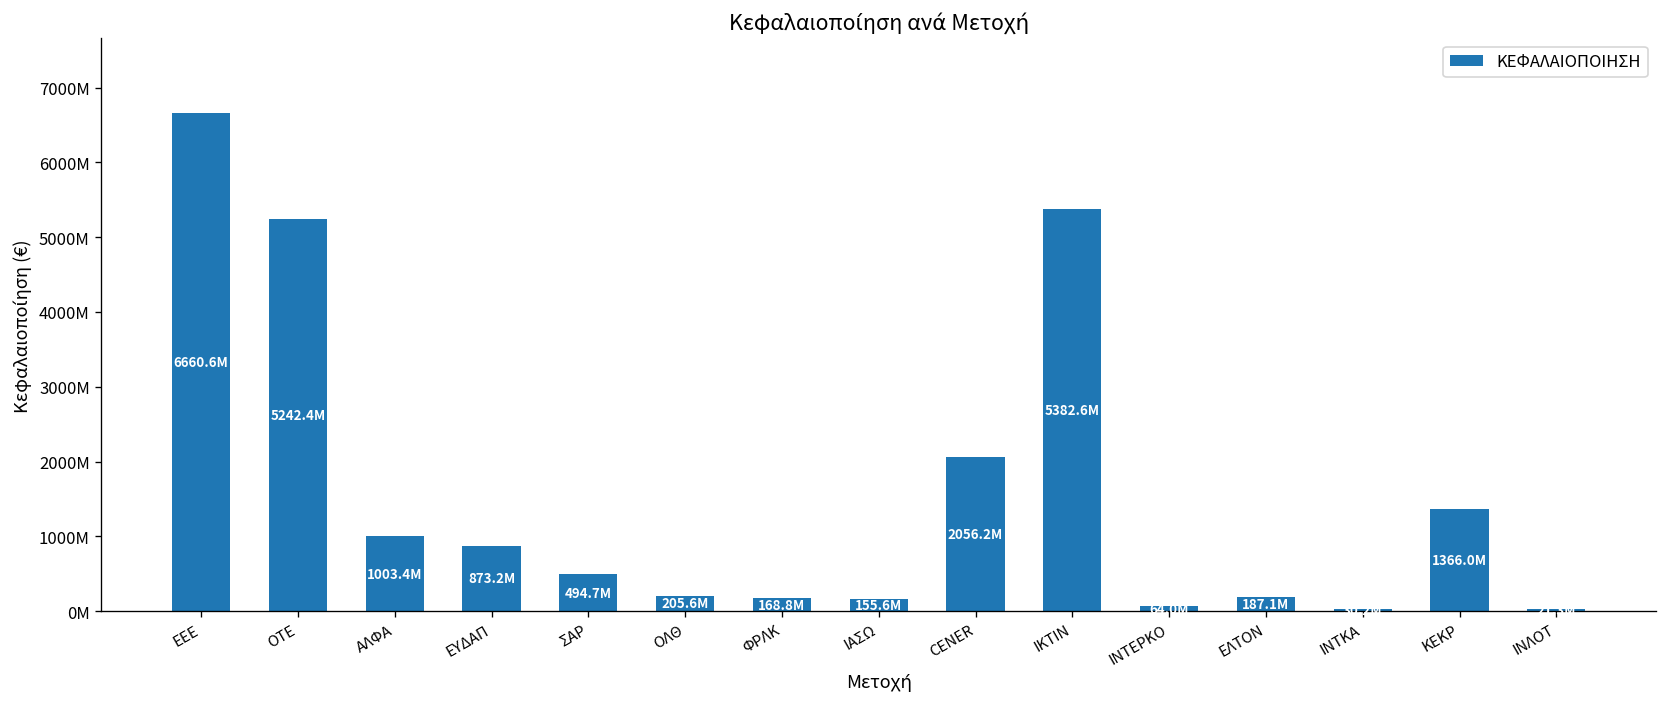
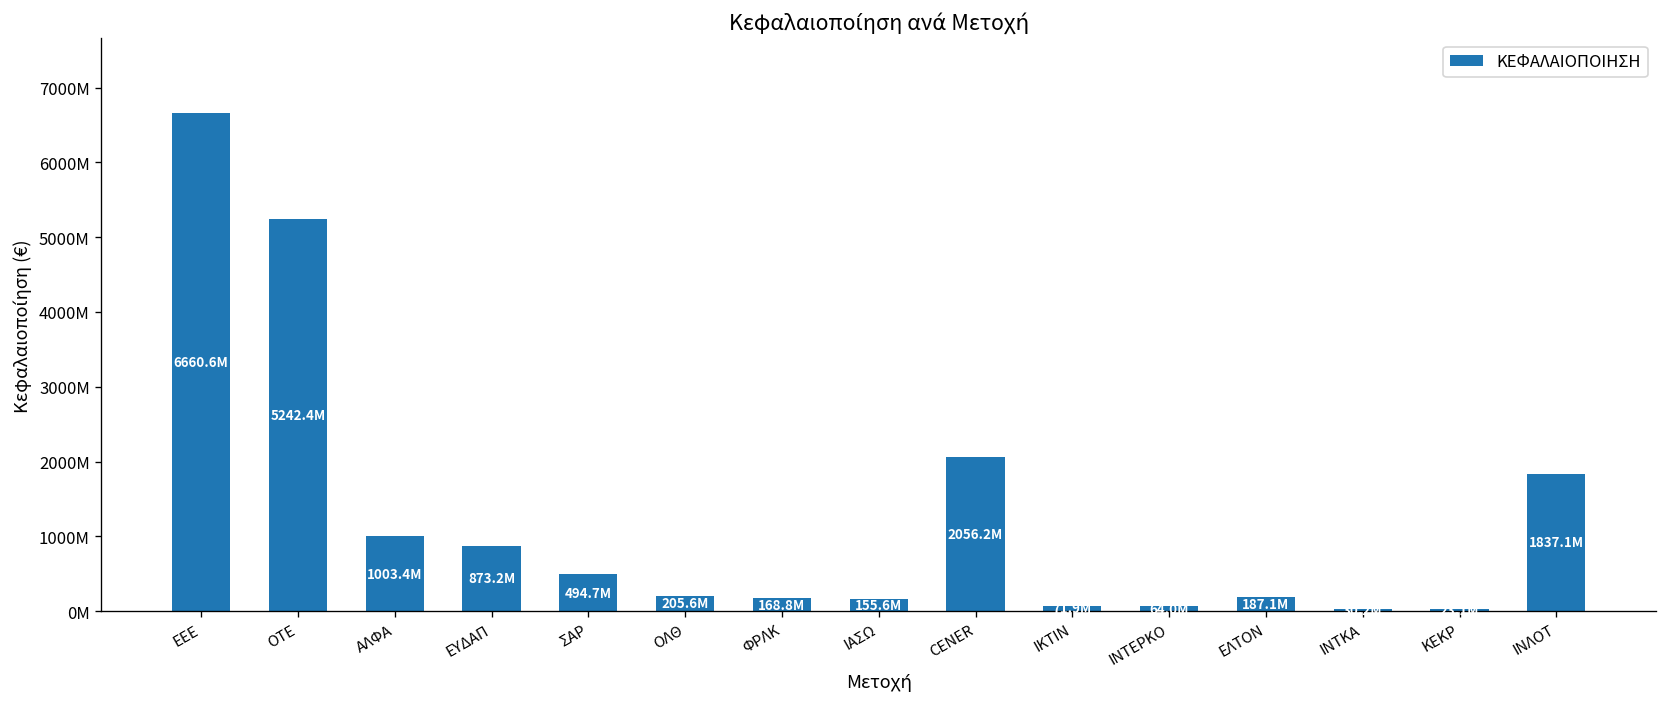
ΙΚΤΙΝ: 5400000000 -> 100000000
ΚΕΚΡ: 1400000000 -> 0
ΙΝΛΟΤ: 0 -> 1800000000
